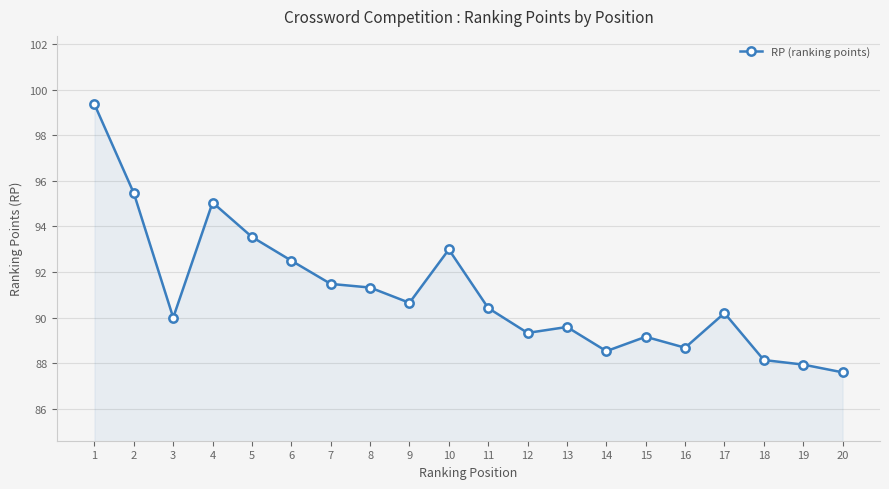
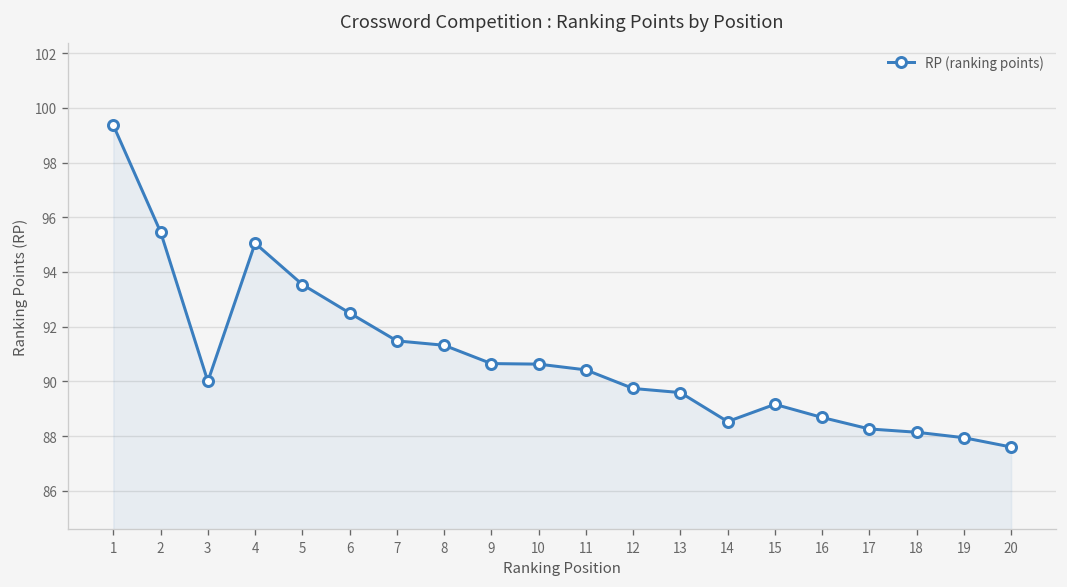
10: 93.0 -> 90.6
12: 89.3 -> 89.7
17: 90.2 -> 88.3
